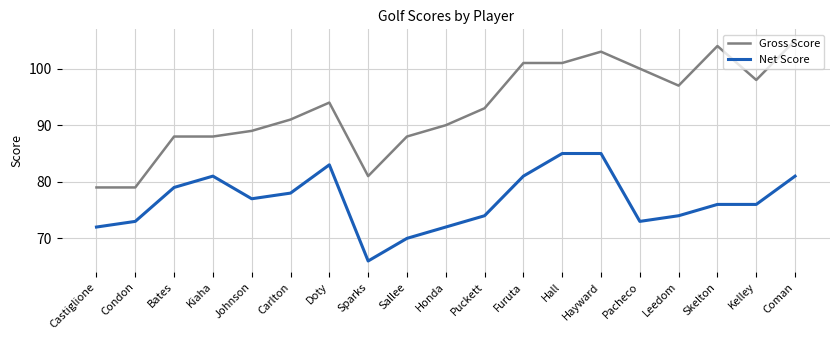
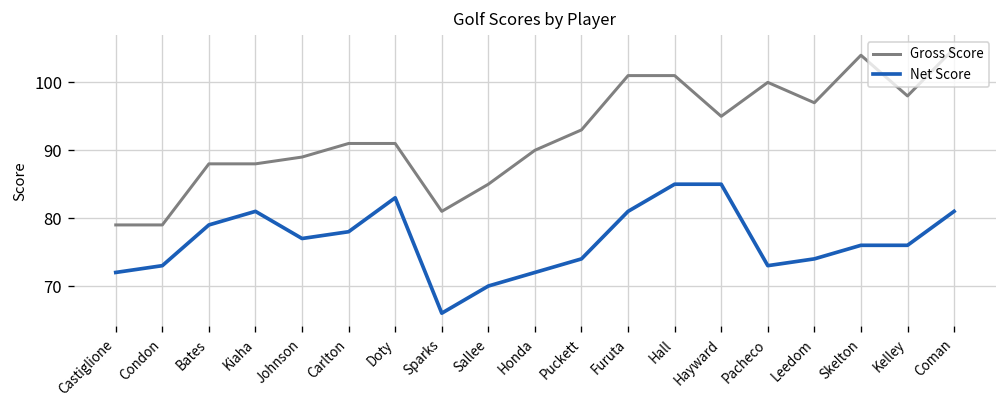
Gross Score, Doty: 94 -> 91
Gross Score, Sallee: 88 -> 85
Gross Score, Hayward: 103 -> 95
